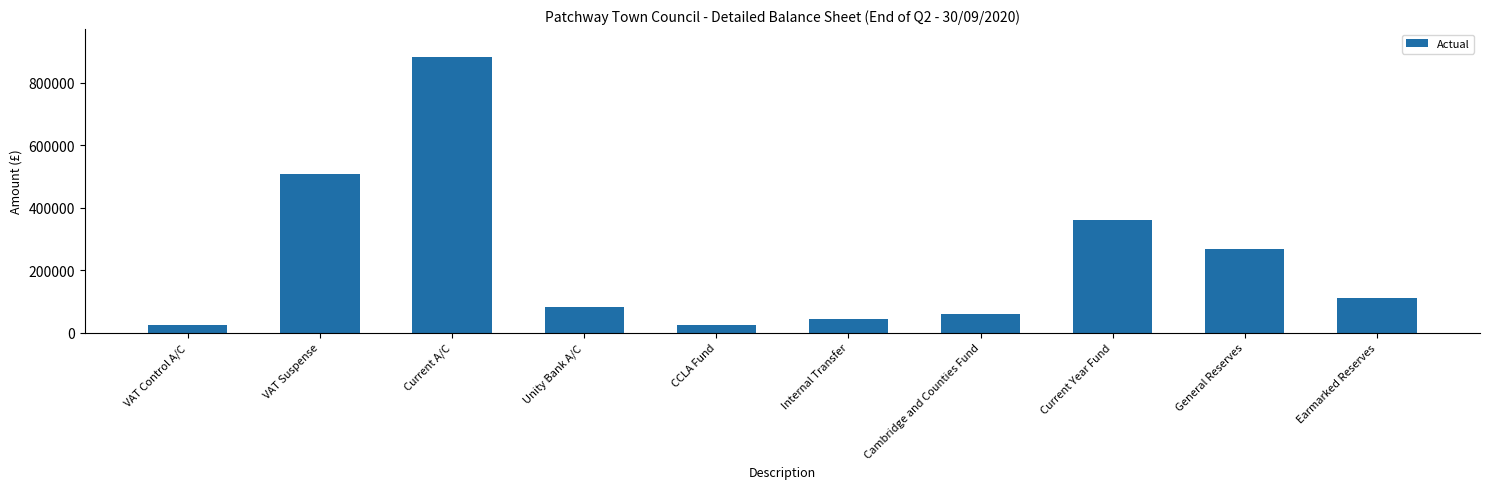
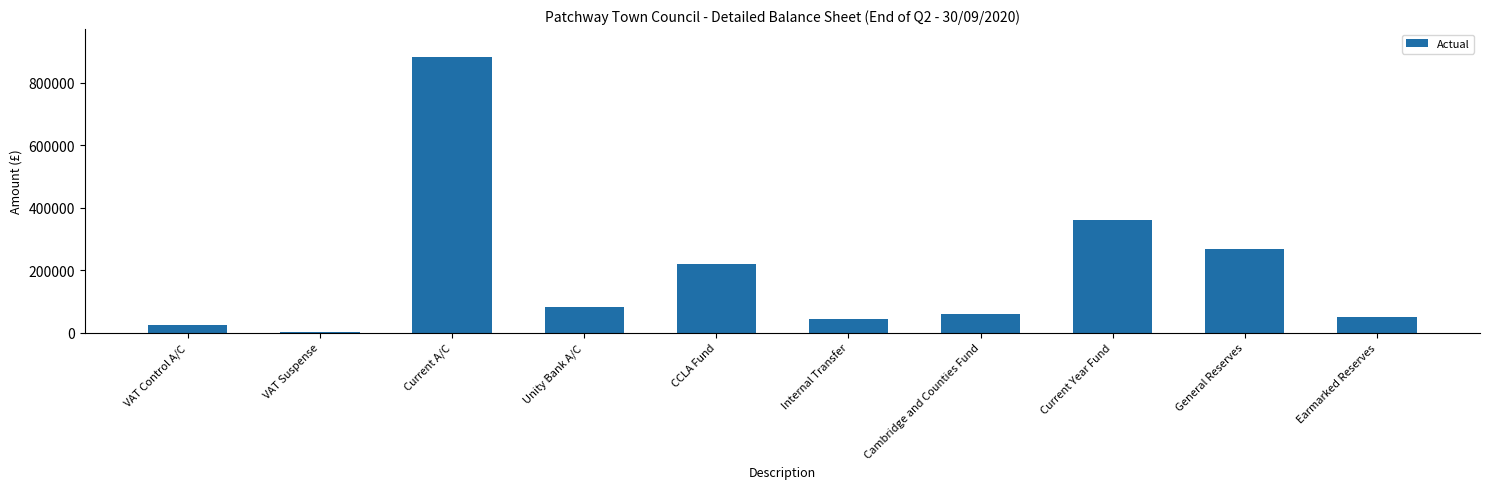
VAT Suspense: 510000 -> 0
CCLA Fund: 30000 -> 220000
Earmarked Reserves: 110000 -> 50000
